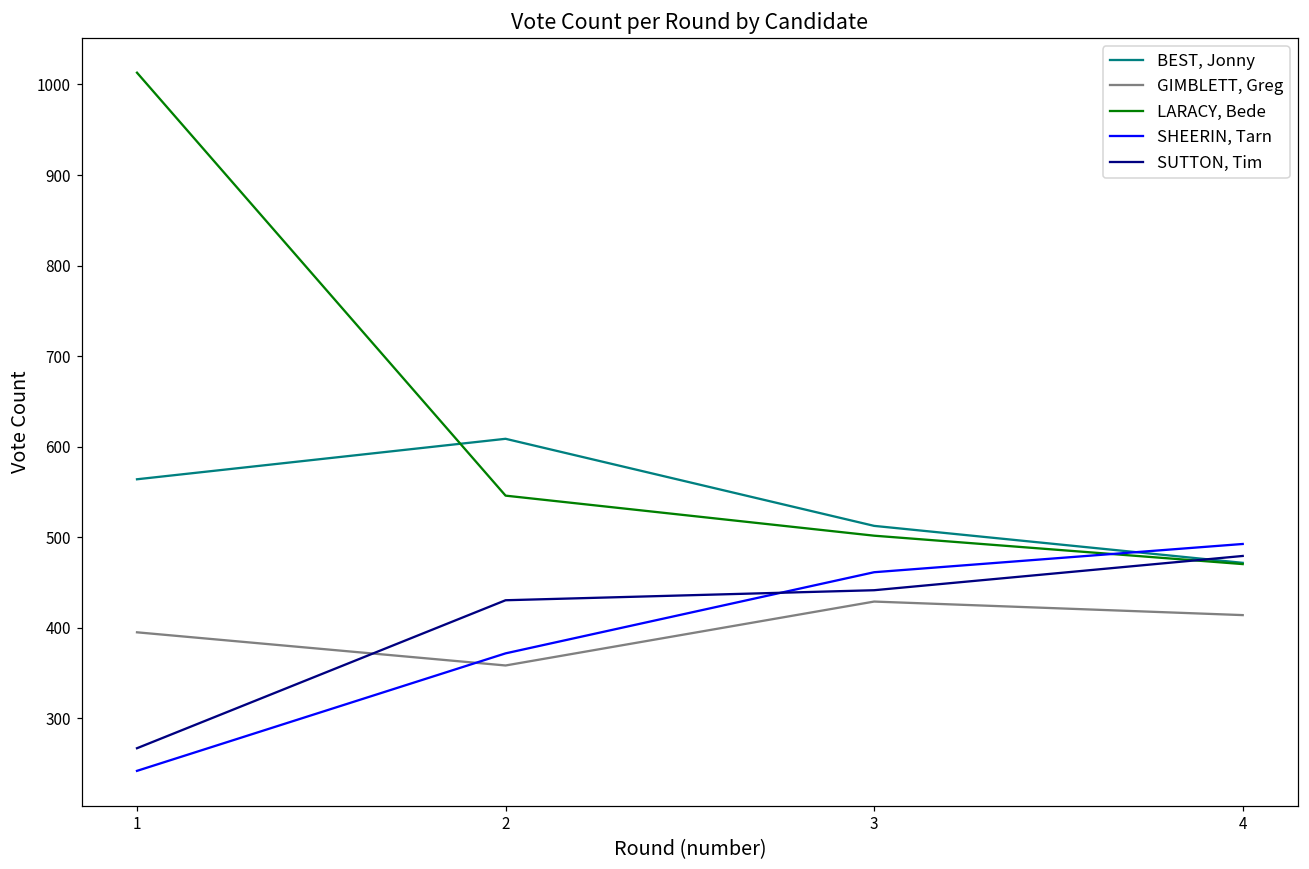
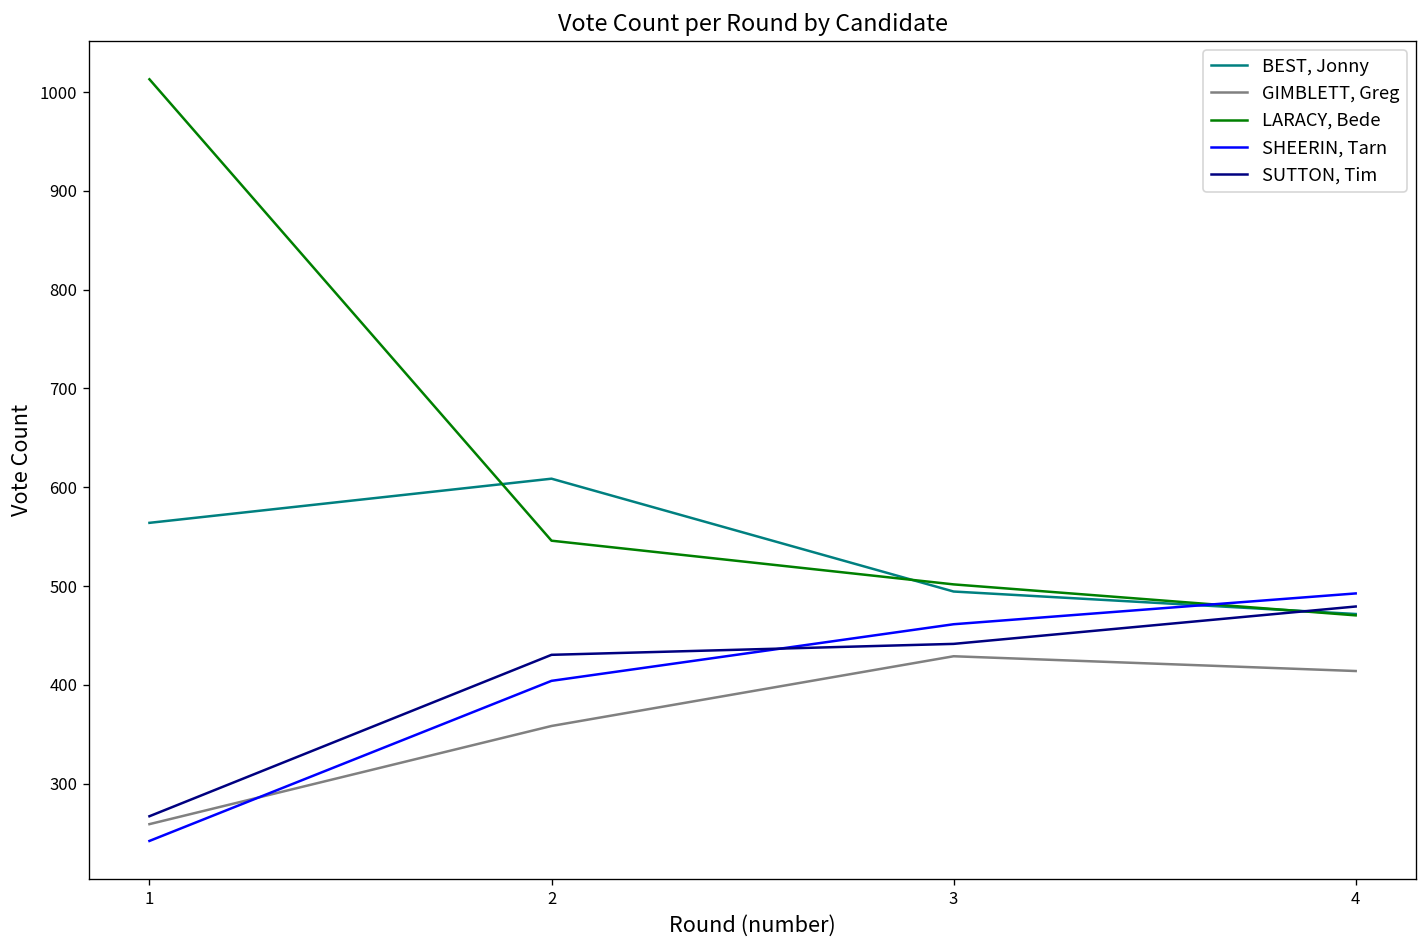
GIMBLETT, Greg, 1: 400 -> 260
SHEERIN, Tarn, 2: 370 -> 400
BEST, Jonny, 3: 510 -> 490
